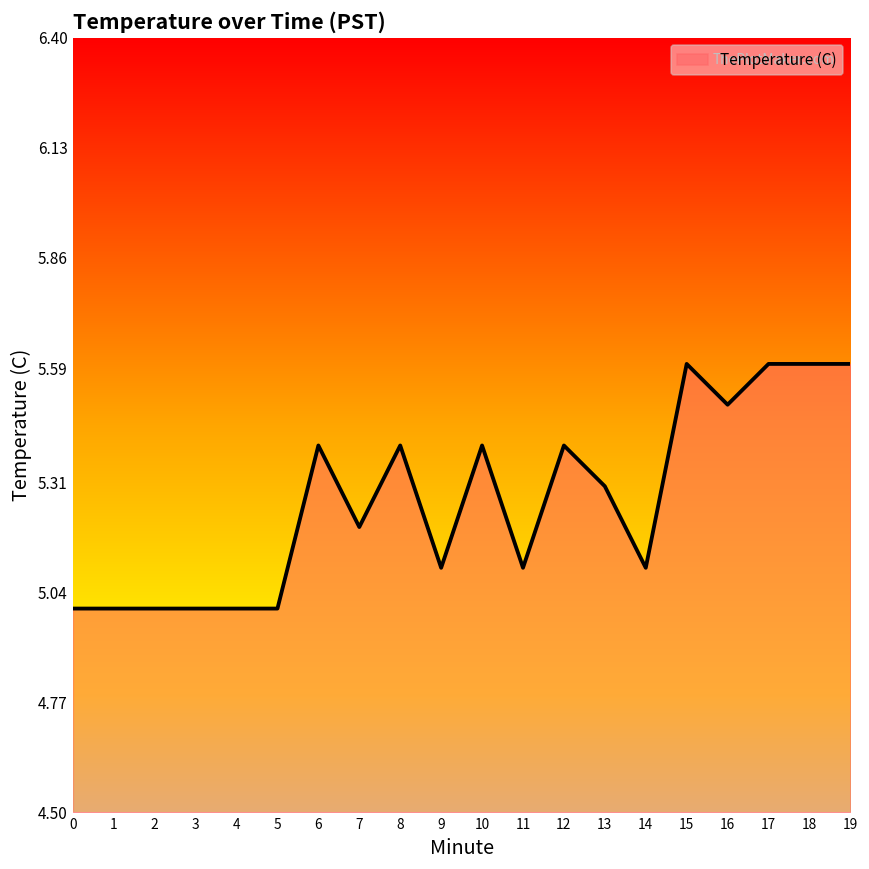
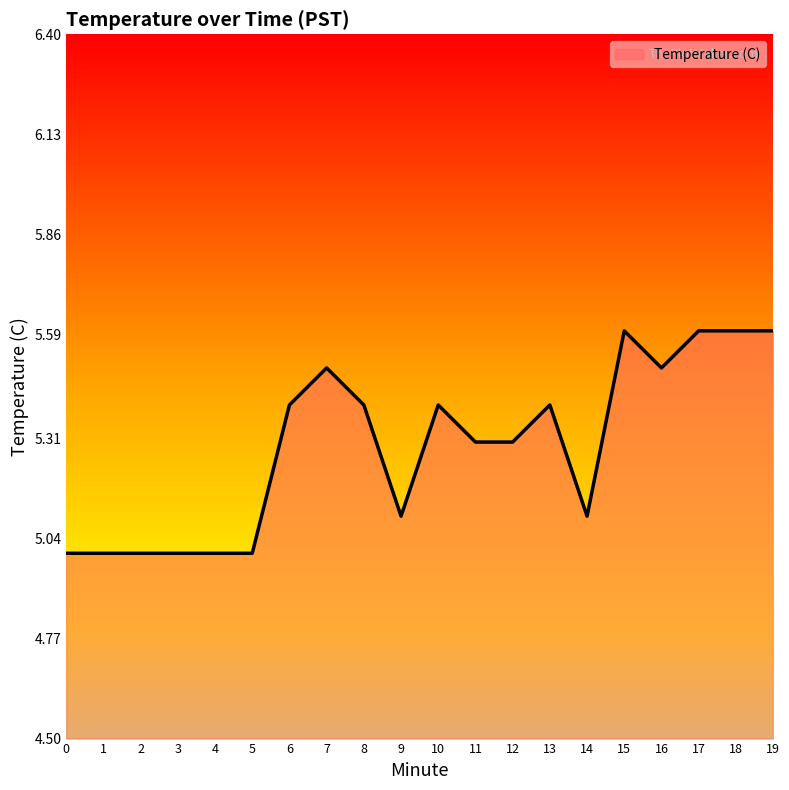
7: 5.2 -> 5.5
11: 5.1 -> 5.3
12: 5.4 -> 5.3
13: 5.3 -> 5.4
